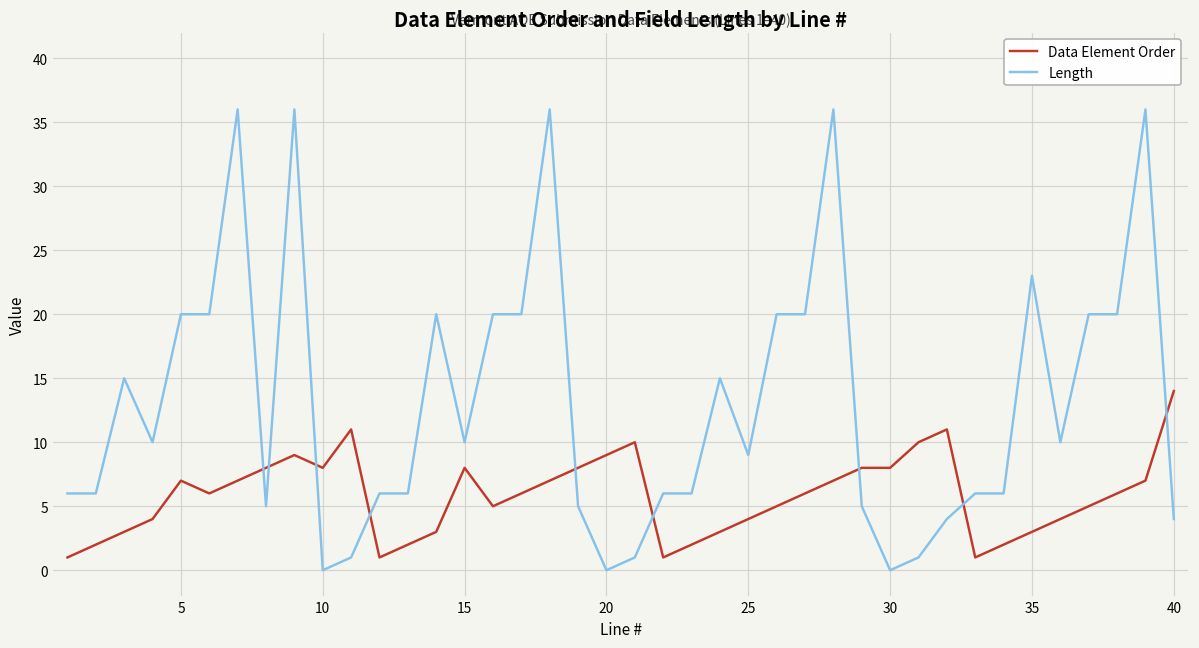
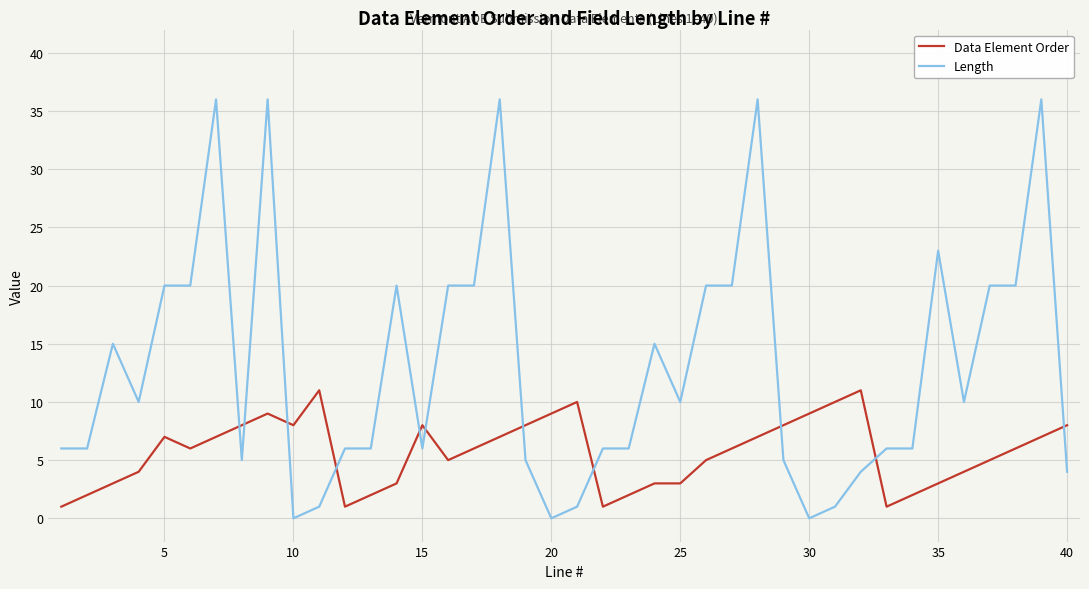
Length, 15: 10 -> 6
Data Element Order, 25: 4 -> 3
Length, 25: 9 -> 10
Data Element Order, 30: 8 -> 9
Data Element Order, 40: 14 -> 8
